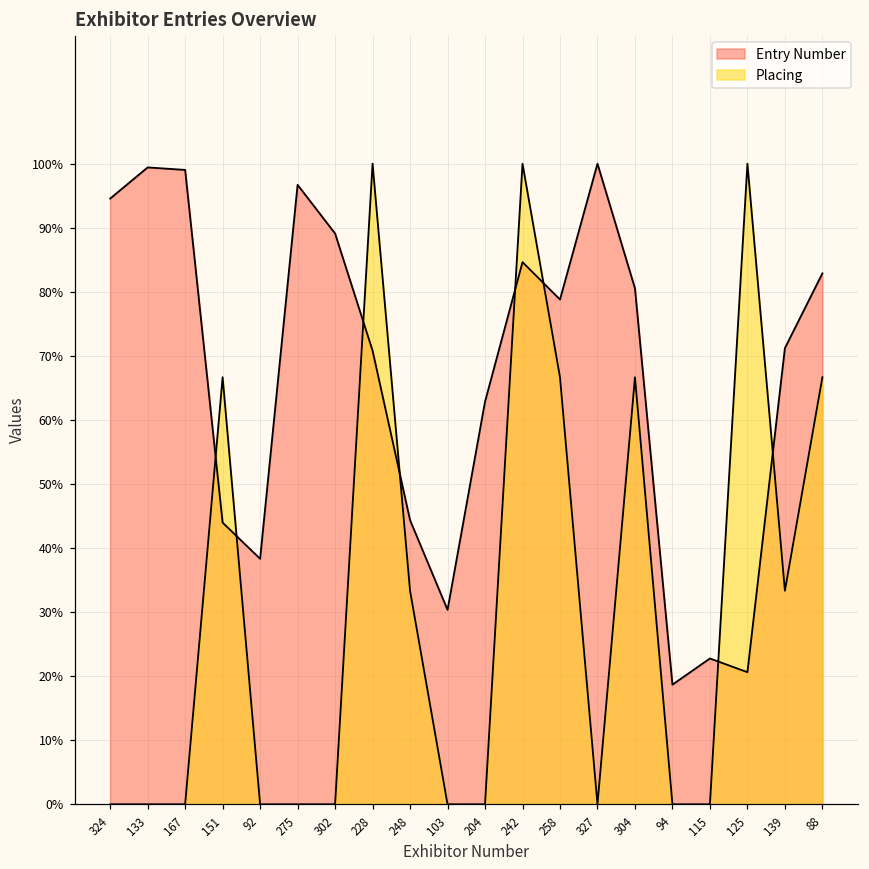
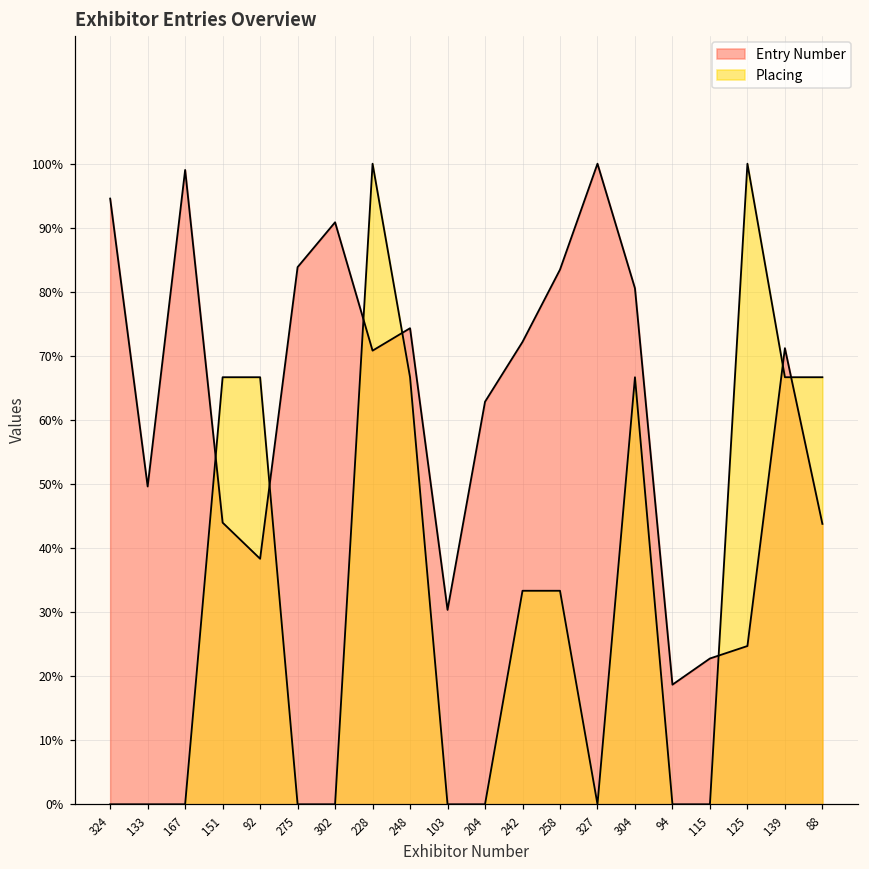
Entry Number, 133: 99% -> 50%
Placing, 92: 0% -> 67%
Entry Number, 275: 97% -> 84%
Entry Number, 302: 89% -> 91%
Entry Number, 248: 44% -> 74%
Placing, 248: 33% -> 67%
Entry Number, 242: 85% -> 72%
Placing, 242: 100% -> 33%
Entry Number, 258: 79% -> 83%
Placing, 258: 67% -> 33%
Entry Number, 125: 21% -> 25%
Placing, 139: 33% -> 67%
Entry Number, 88: 83% -> 44%
